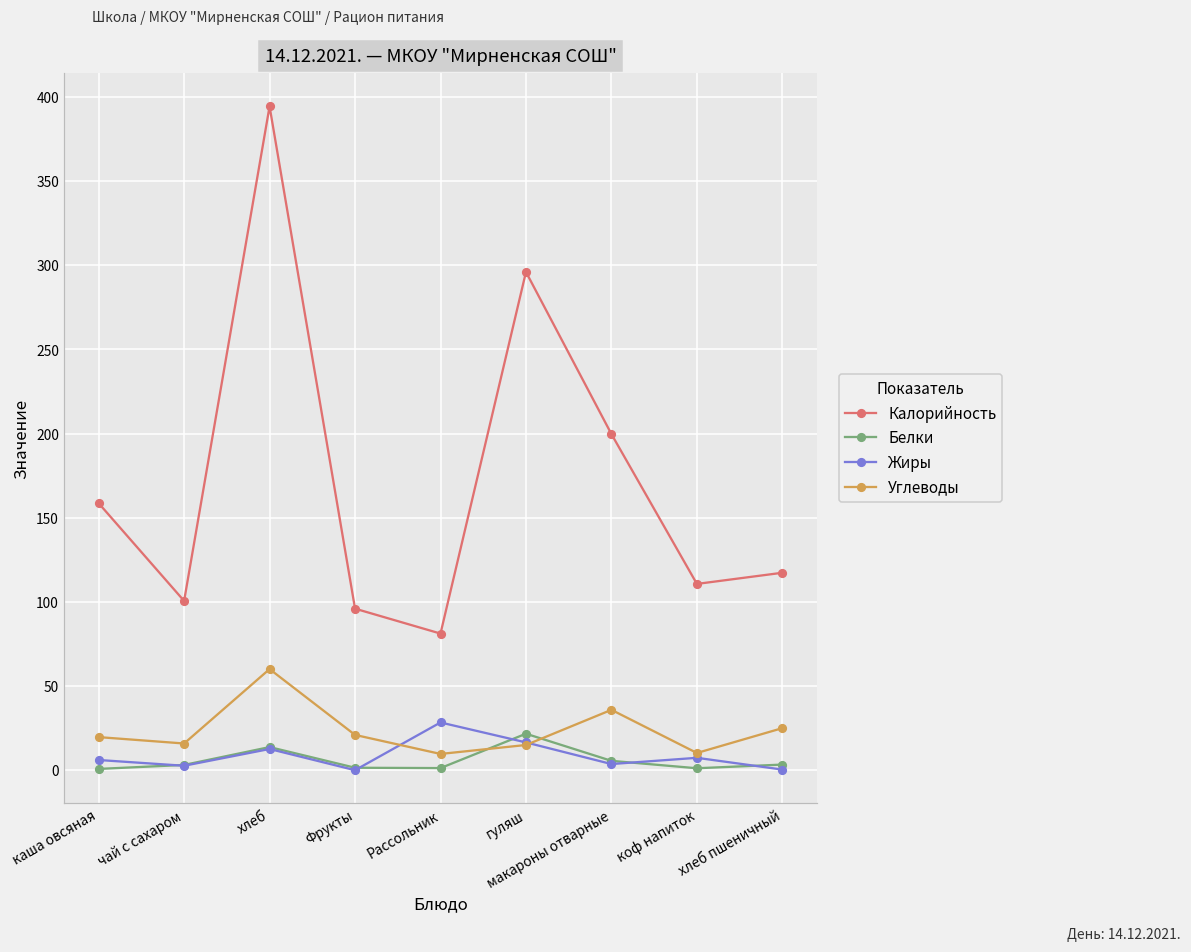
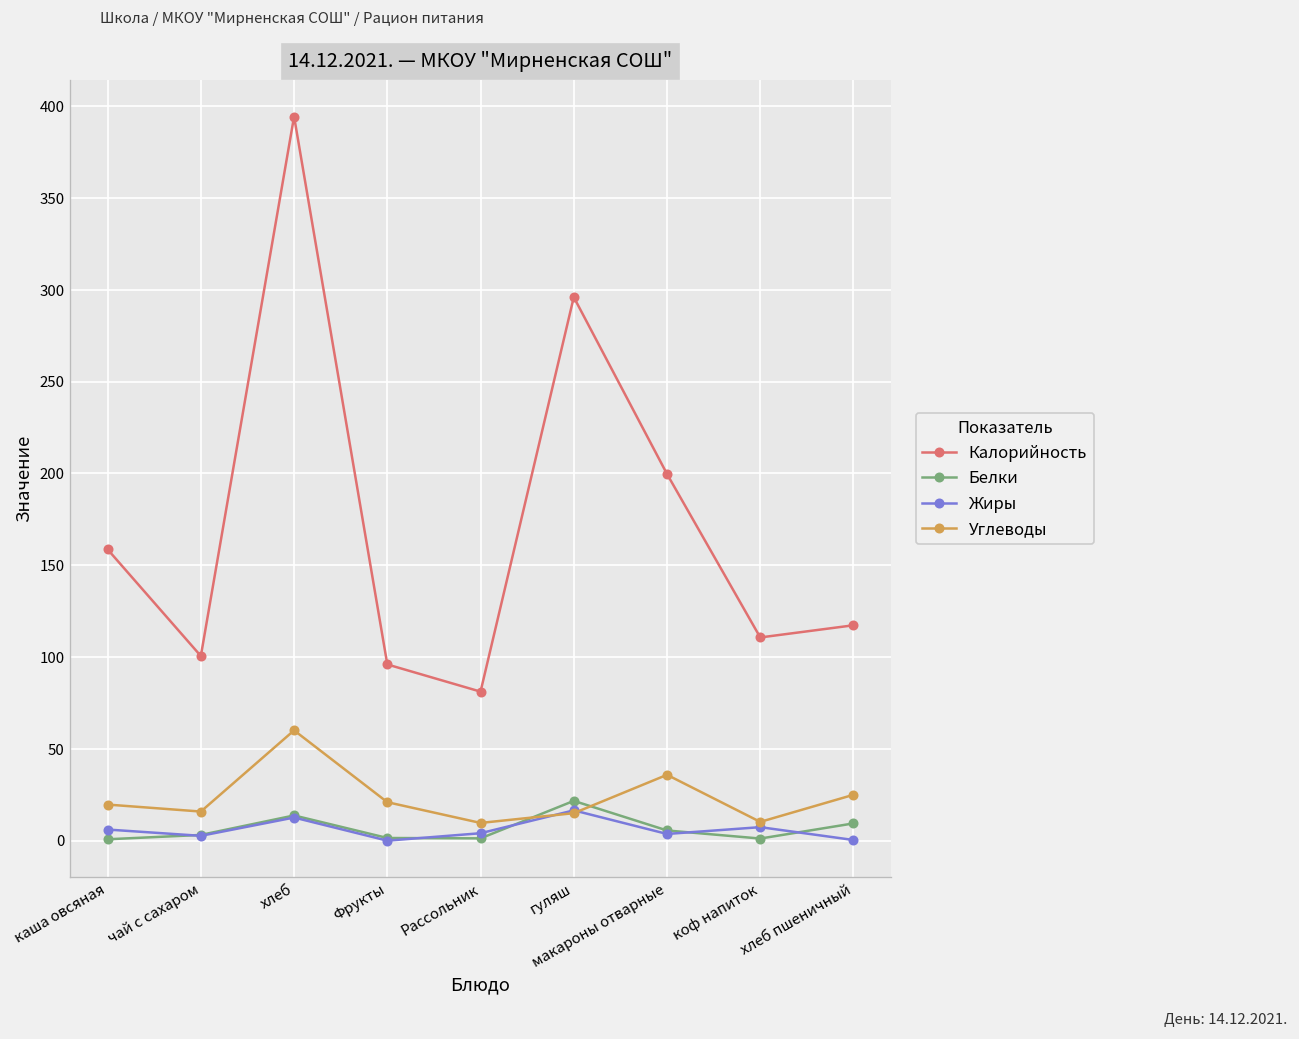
Жиры, Рассольник: 28 -> 4
Белки, хлеб пшеничный: 3 -> 9
